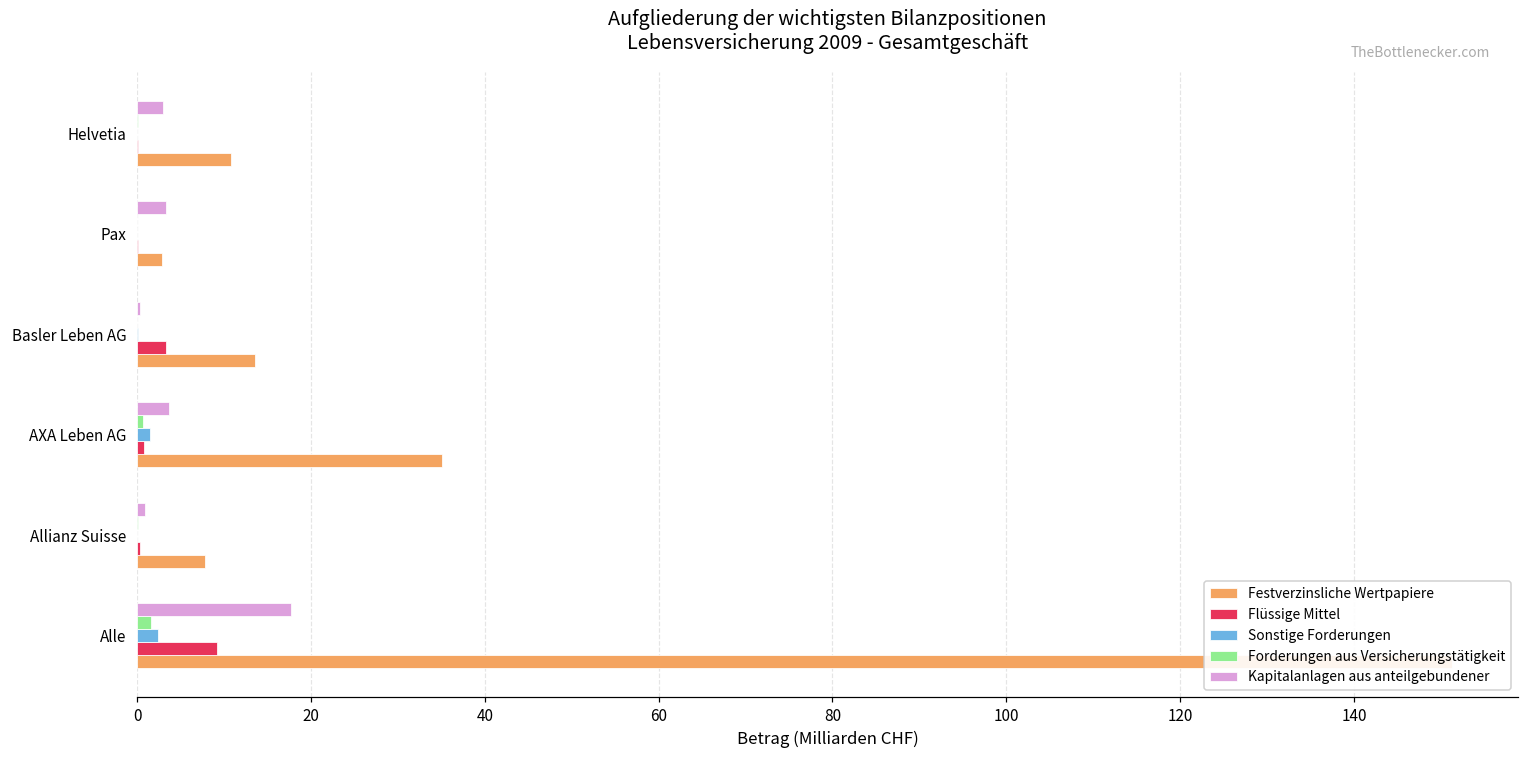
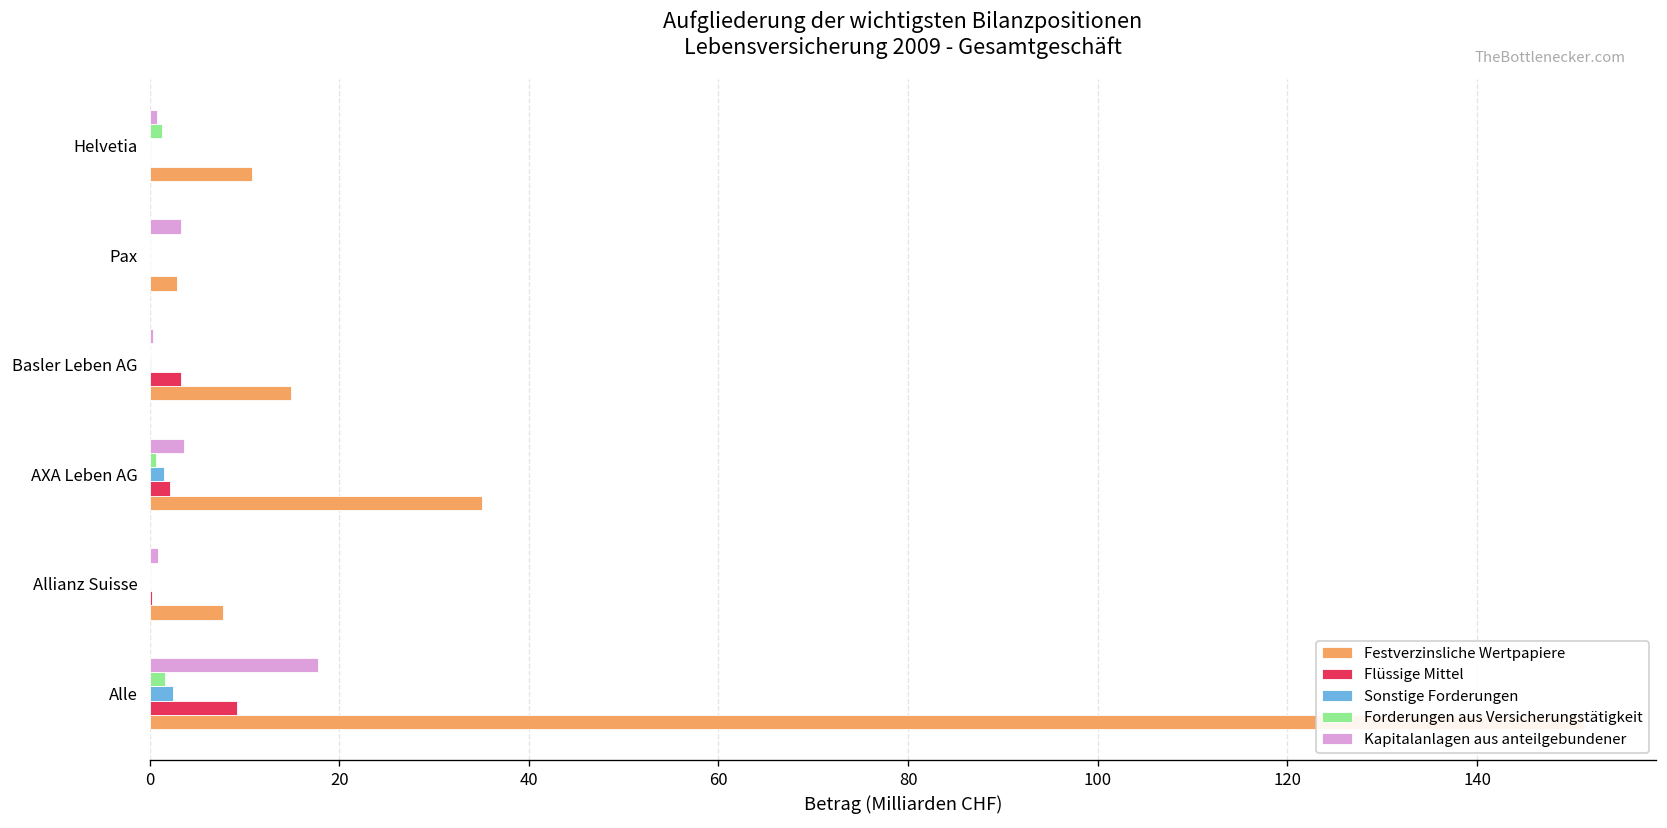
Kapitalanlagen aus anteilgebundener, Helvetia: 3 -> 1
Forderungen aus Versicherungstätigkeit, Helvetia: 0 -> 1
Festverzinsliche Wertpapiere, Basler Leben AG: 14 -> 15
Flüssige Mittel, AXA Leben AG: 1 -> 2
